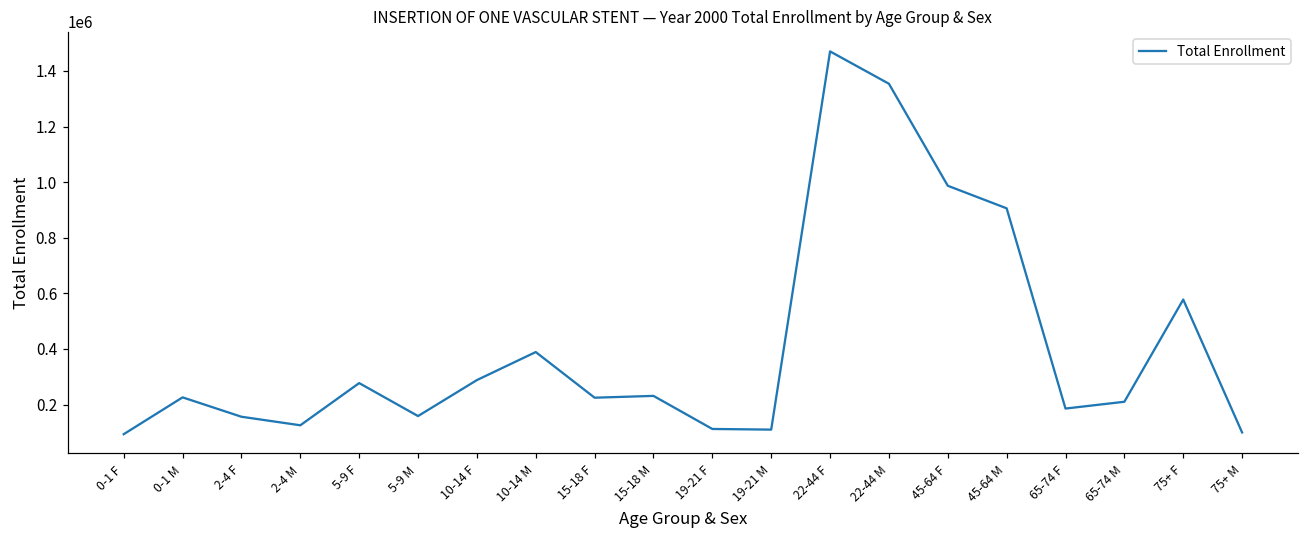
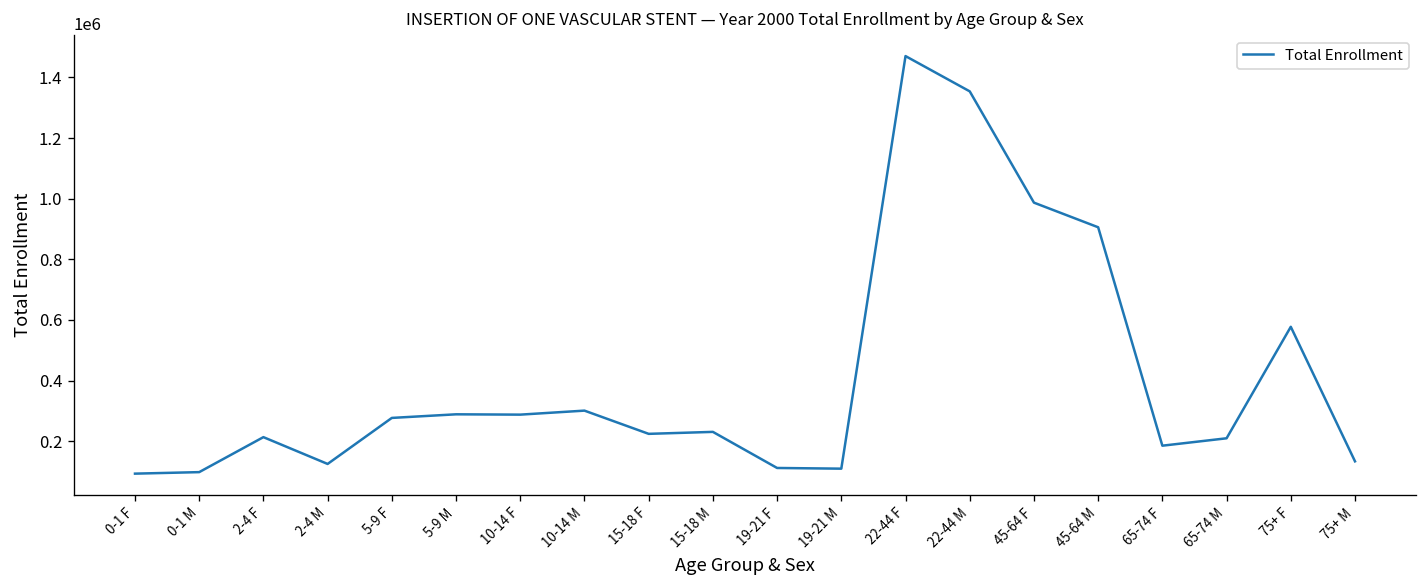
0-1 M: 230000 -> 100000
2-4 F: 160000 -> 210000
5-9 M: 160000 -> 290000
10-14 M: 390000 -> 300000
75+ M: 100000 -> 130000
